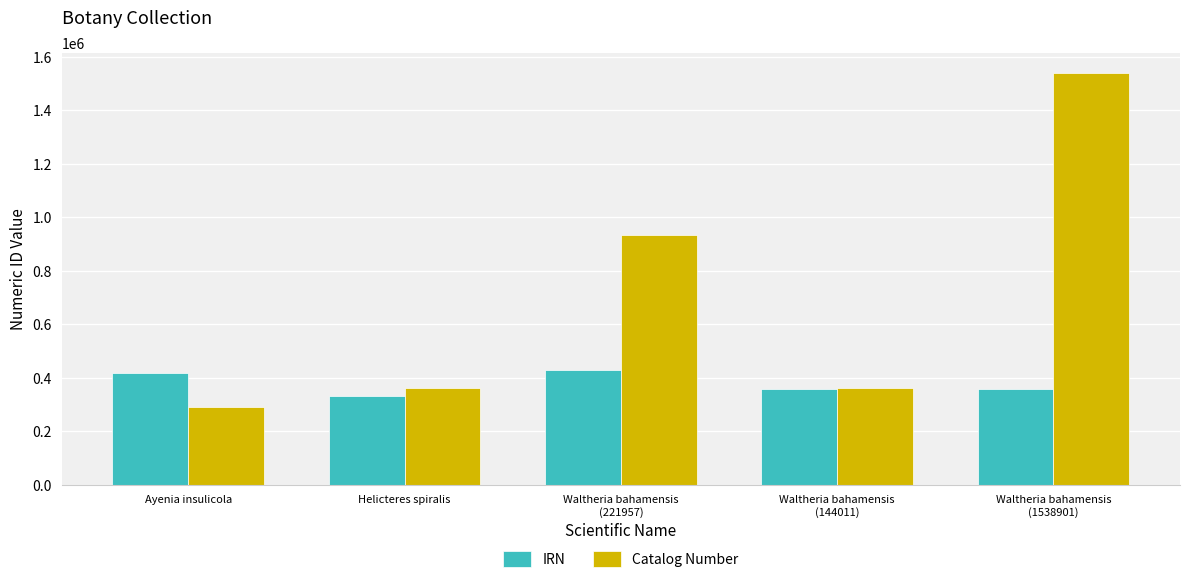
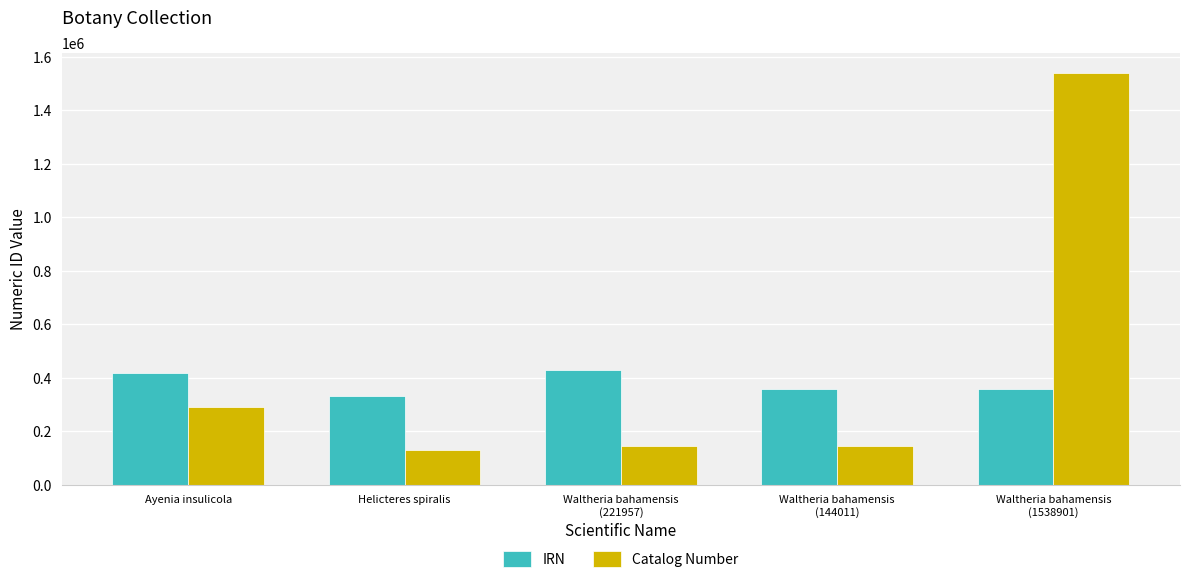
Catalog Number, Helicteres spiralis: 360000 -> 130000
Catalog Number, Waltheria bahamensis (221957): 930000 -> 140000
Catalog Number, Waltheria bahamensis (144011): 360000 -> 140000
